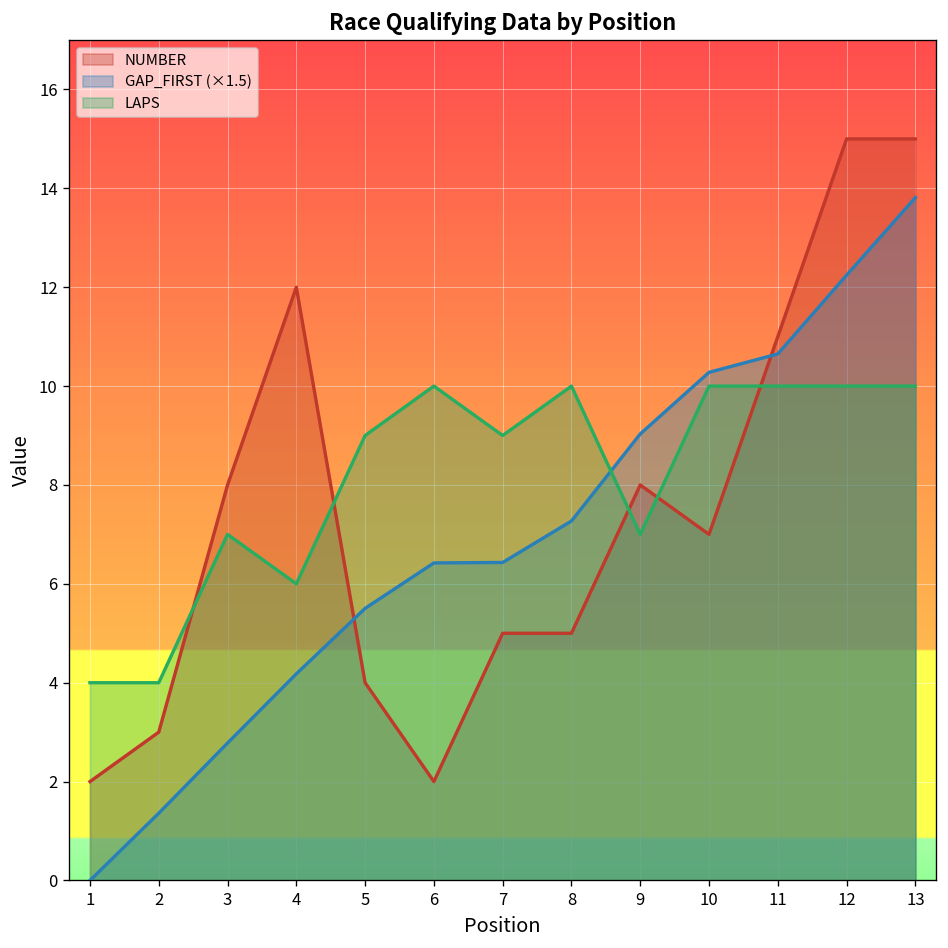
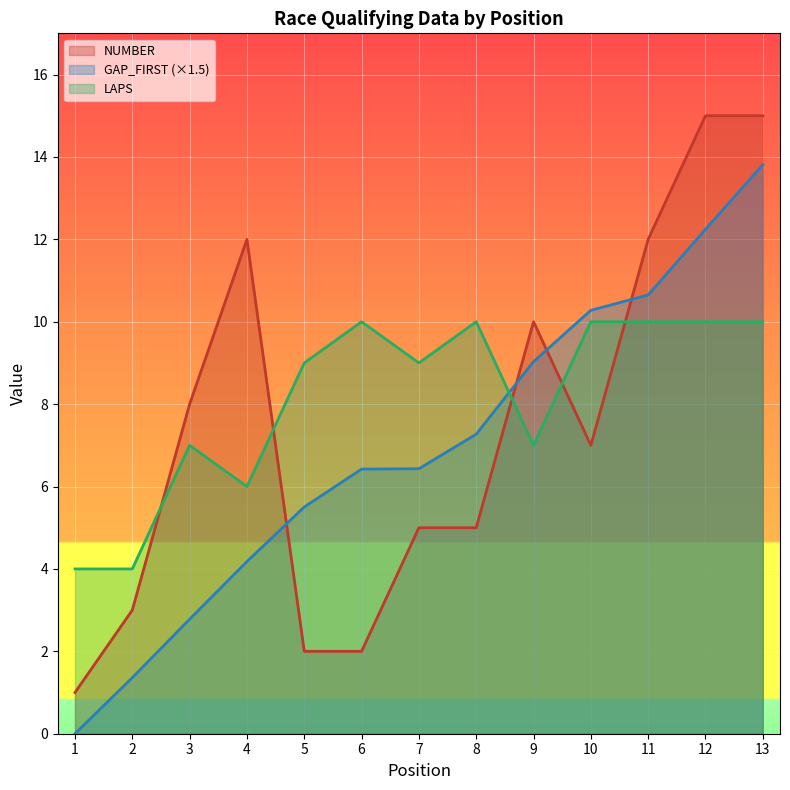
NUMBER, 1: 2 -> 1
NUMBER, 5: 4 -> 2
NUMBER, 9: 8 -> 10
NUMBER, 11: 11 -> 12
